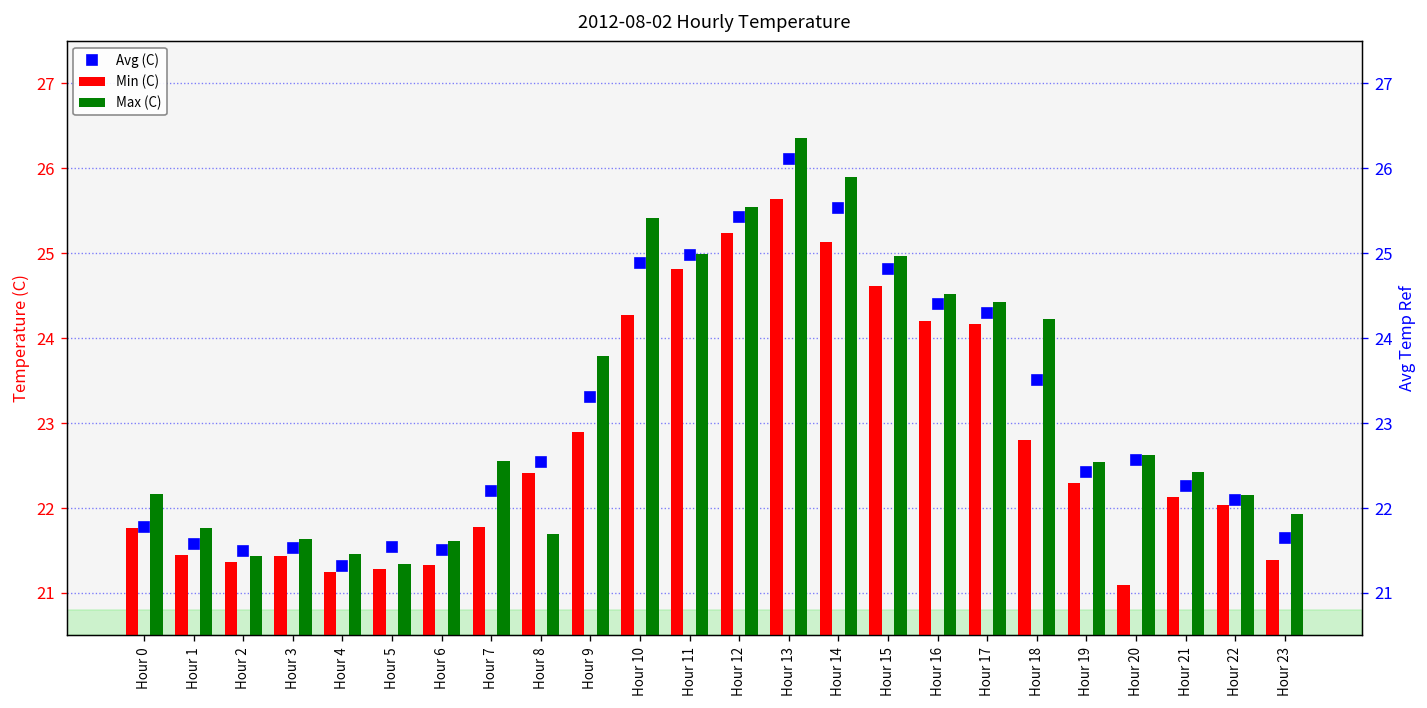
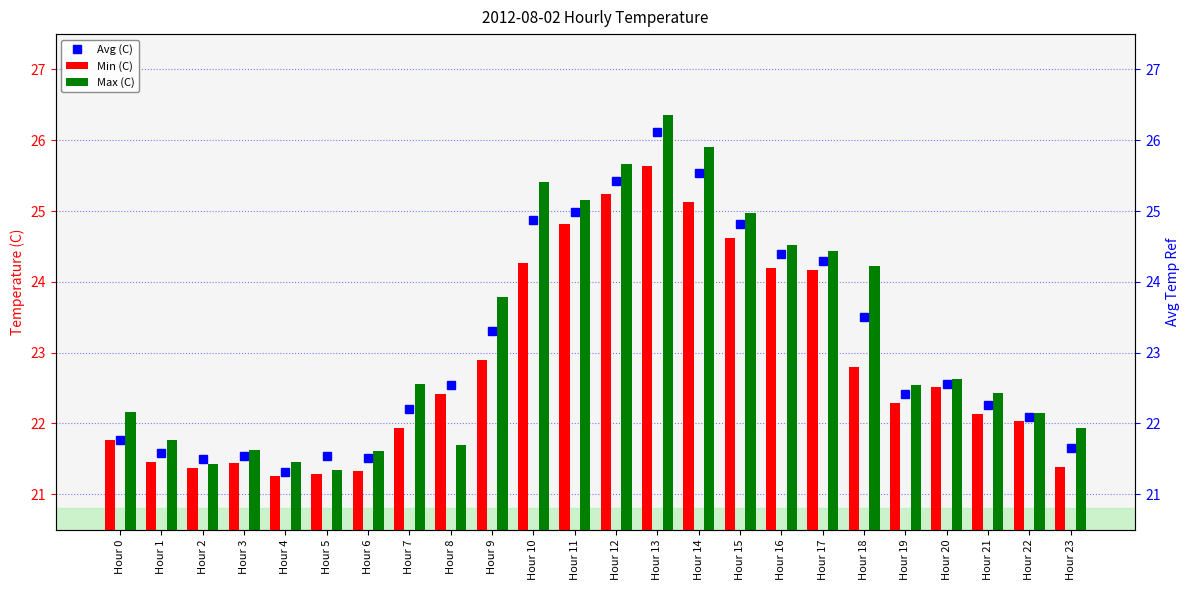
Min (C), Hour 7: 21.8 -> 21.9
Max (C), Hour 11: 25.0 -> 25.2
Max (C), Hour 12: 25.6 -> 25.7
Min (C), Hour 20: 21.1 -> 22.5
